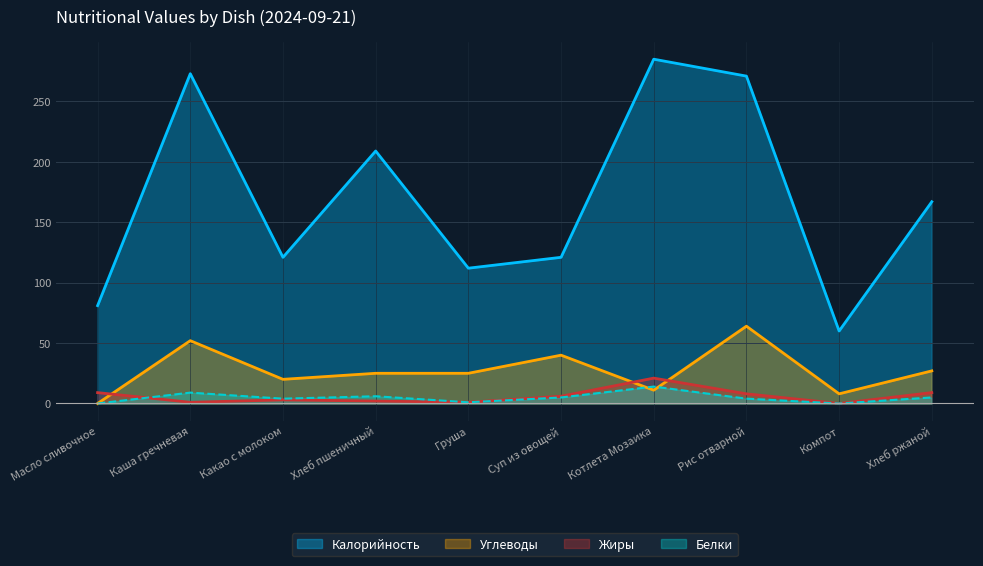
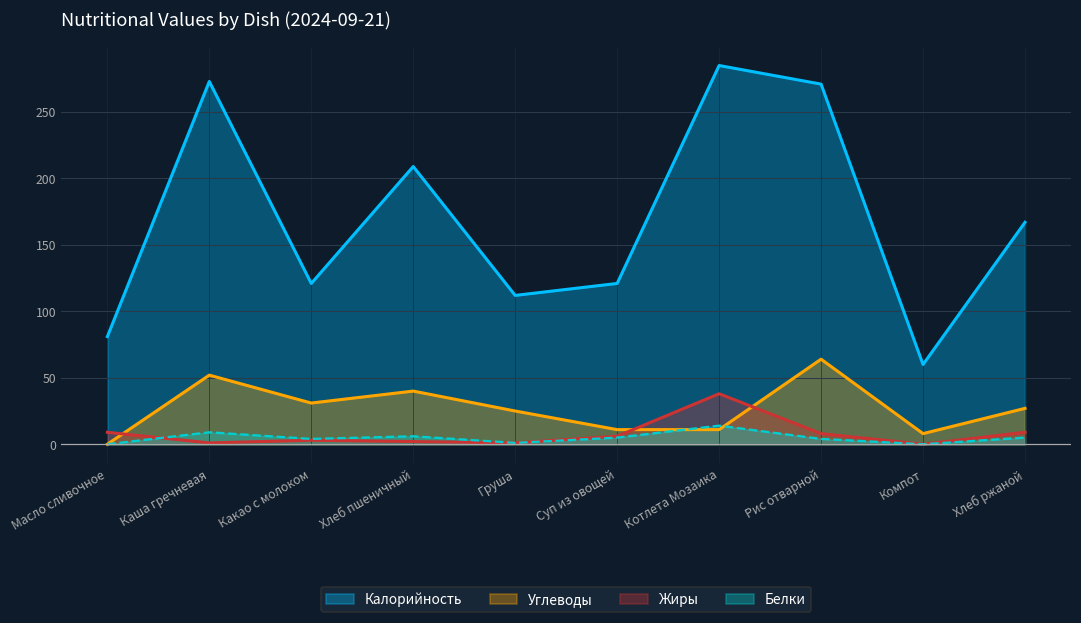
Углеводы, Какао с молоком: 20 -> 31
Углеводы, Хлеб пшеничный: 25 -> 40
Углеводы, Суп из овощей: 40 -> 11
Жиры, Котлета Мозаика: 21 -> 38
